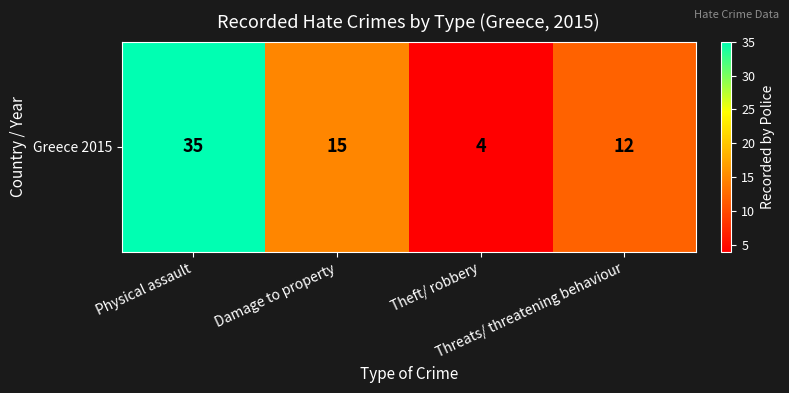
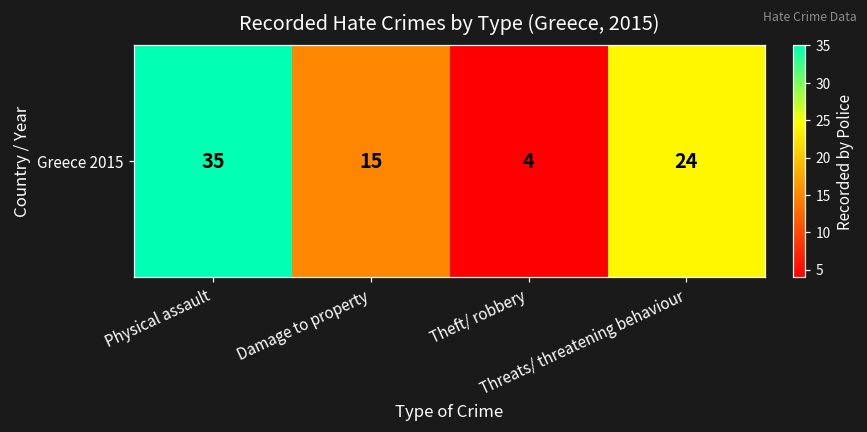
Greece 2015, Threats/ threatening behaviour: 12 -> 24
